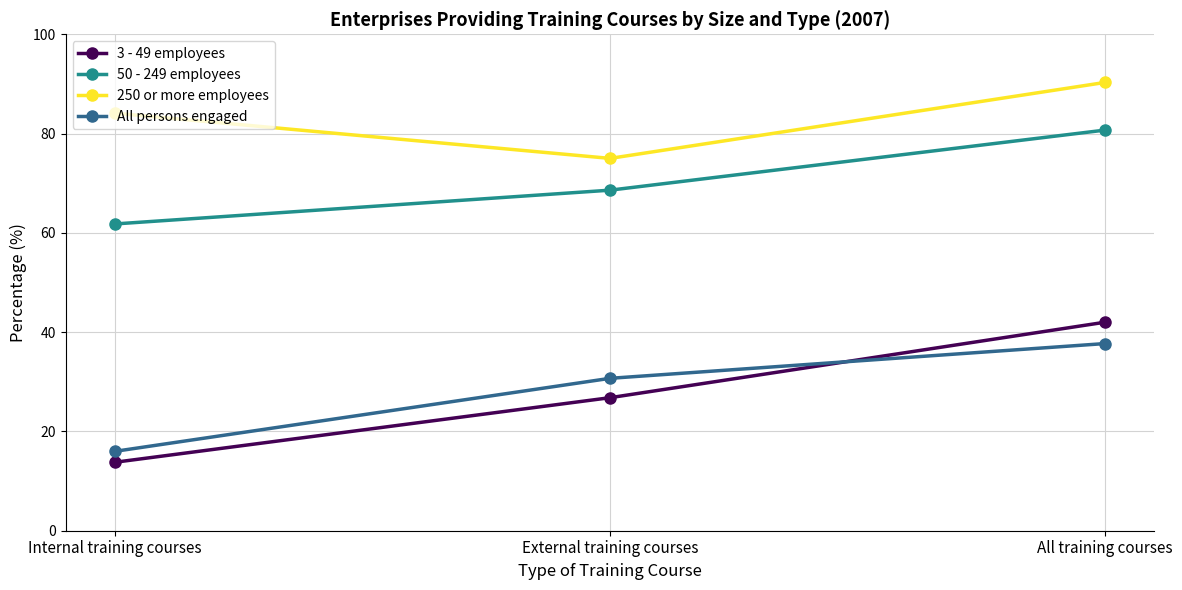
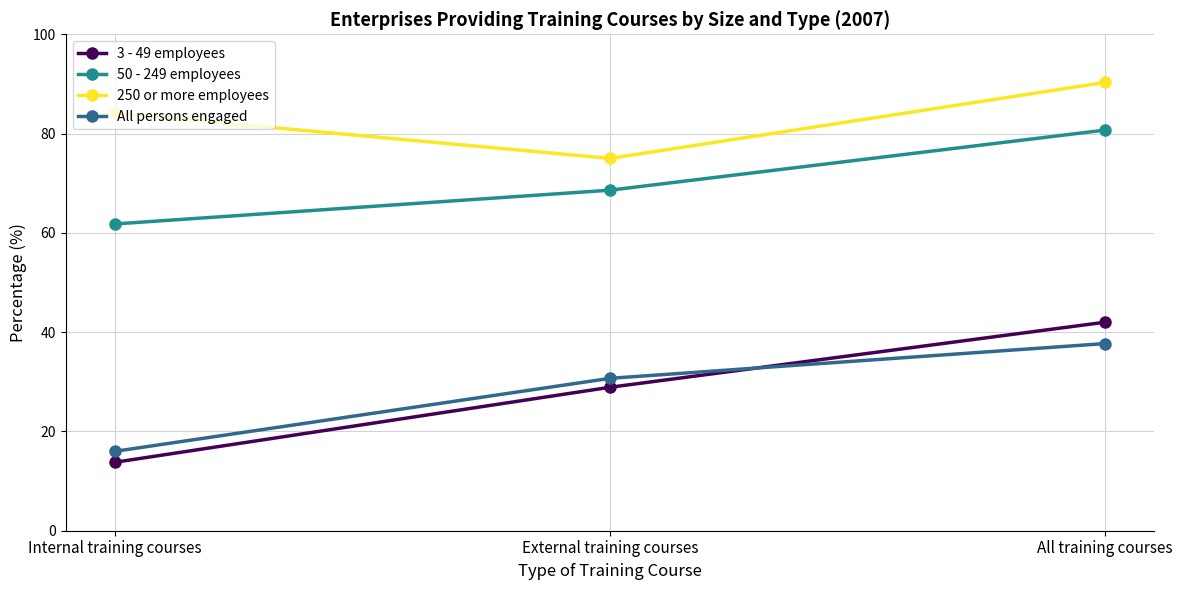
3 - 49 employees, External training courses: 27 -> 29
